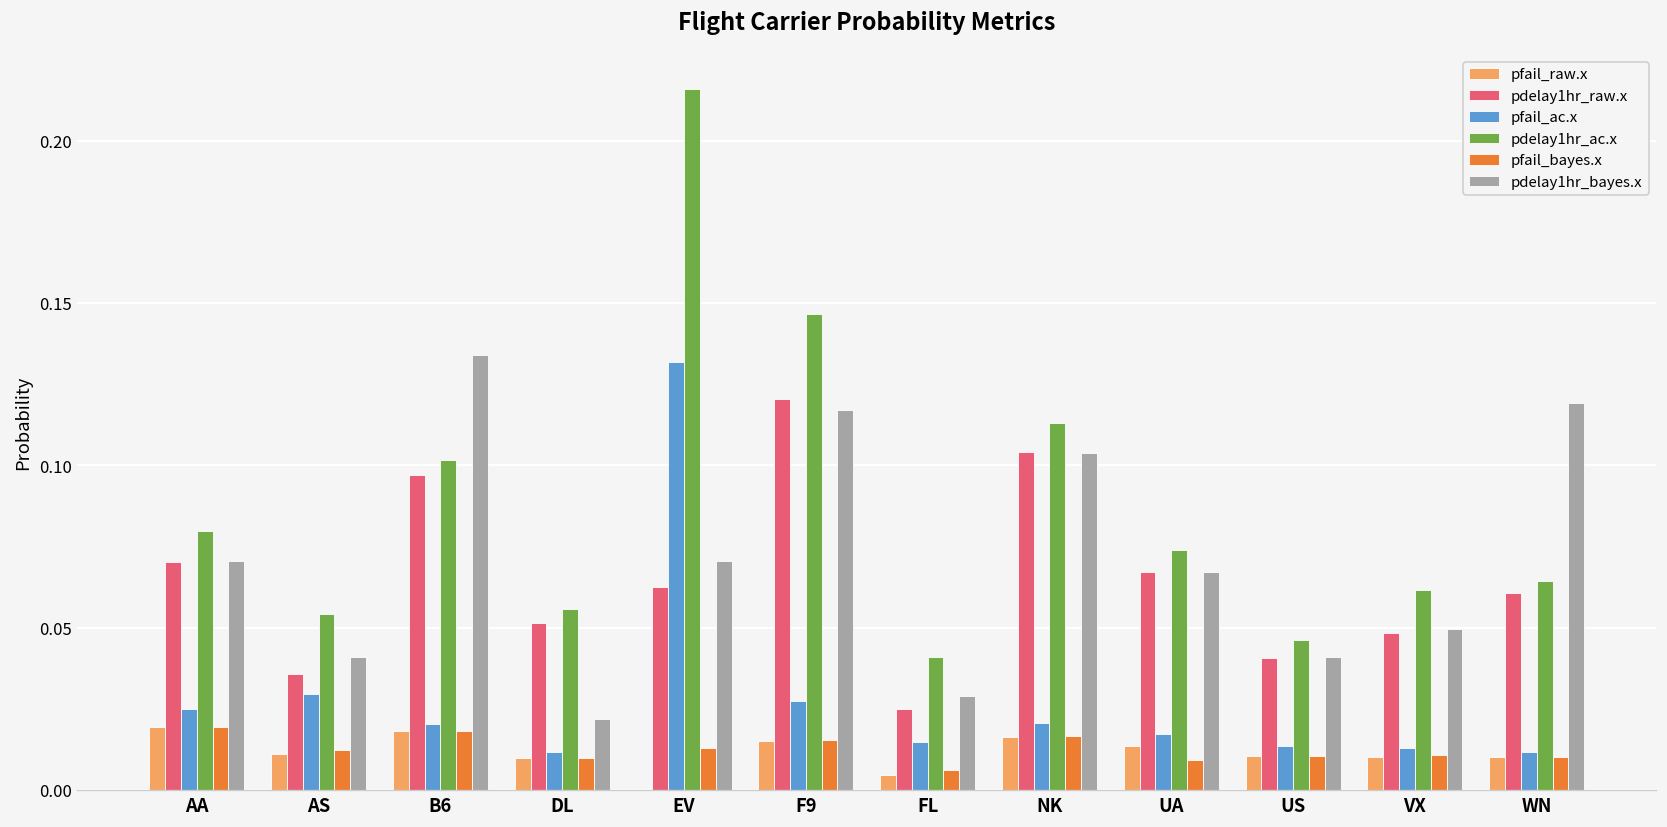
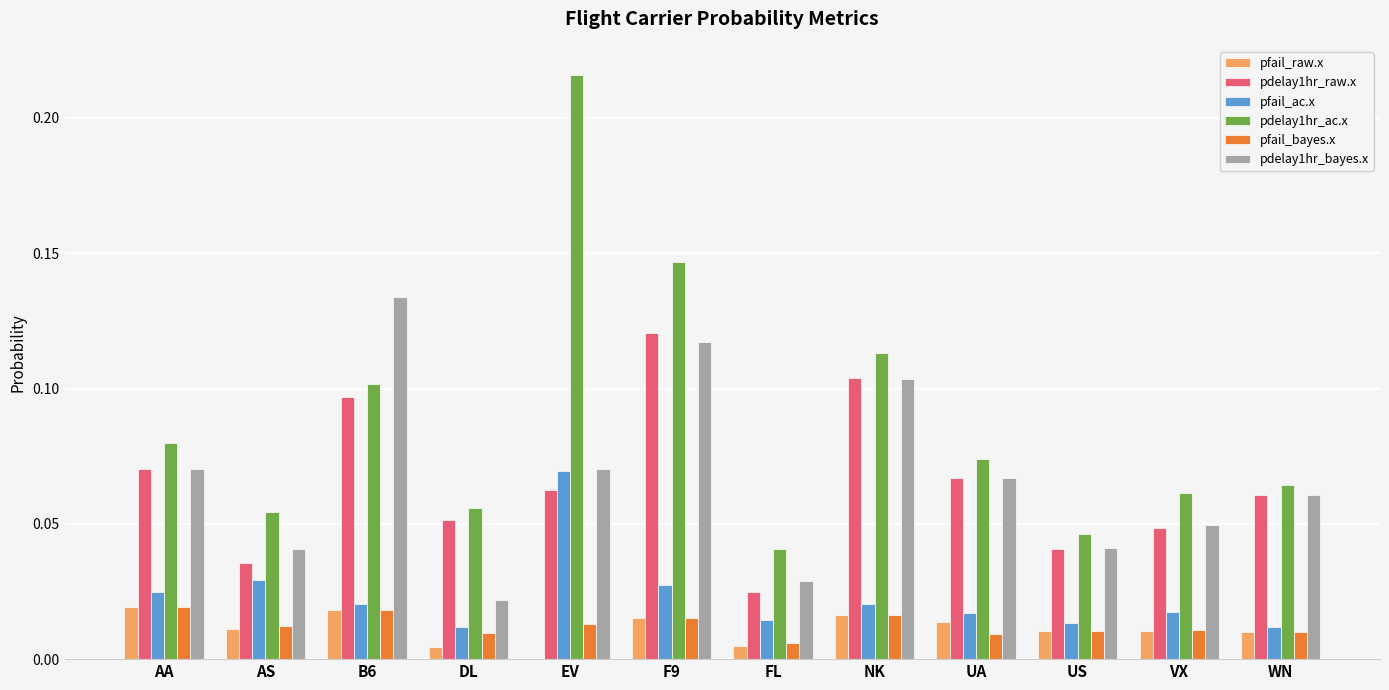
pfail_raw.x, DL: 0.010 -> 0.004
pfail_ac.x, EV: 0.132 -> 0.070
pfail_ac.x, VX: 0.013 -> 0.018
pdelay1hr_bayes.x, WN: 0.119 -> 0.061
